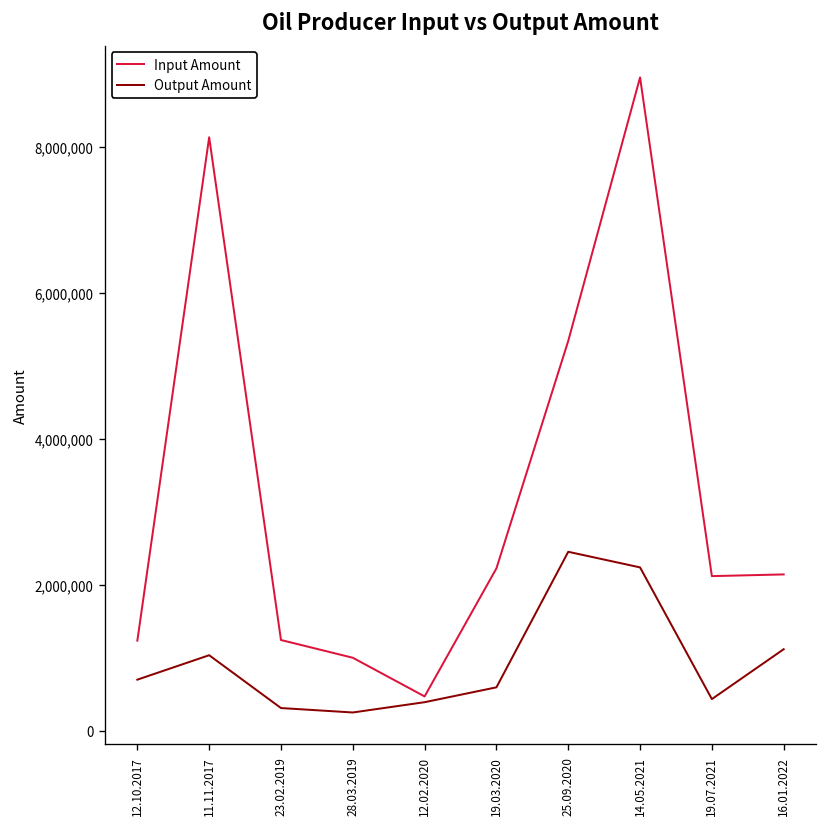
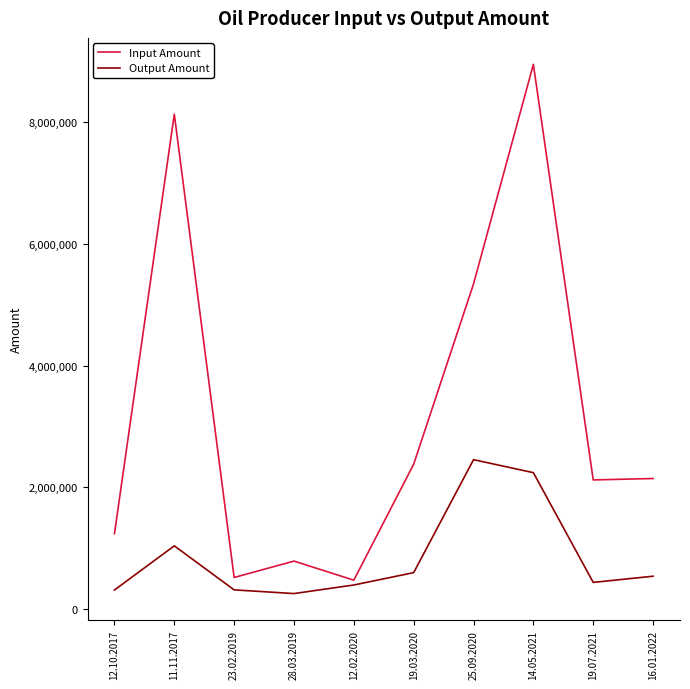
Output Amount, 12.10.2017: 700,000 -> 300,000
Input Amount, 23.02.2019: 1,200,000 -> 500,000
Input Amount, 28.03.2019: 1,000,000 -> 800,000
Input Amount, 19.03.2020: 2,200,000 -> 2,400,000
Output Amount, 16.01.2022: 1,100,000 -> 500,000
